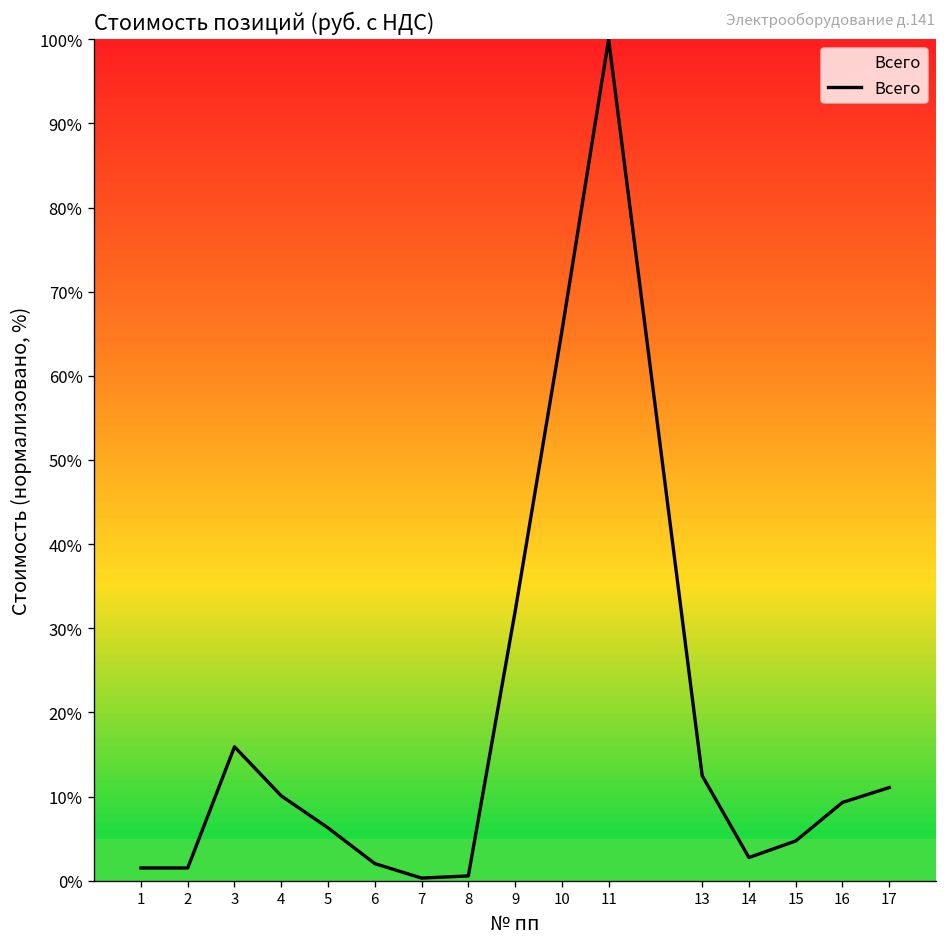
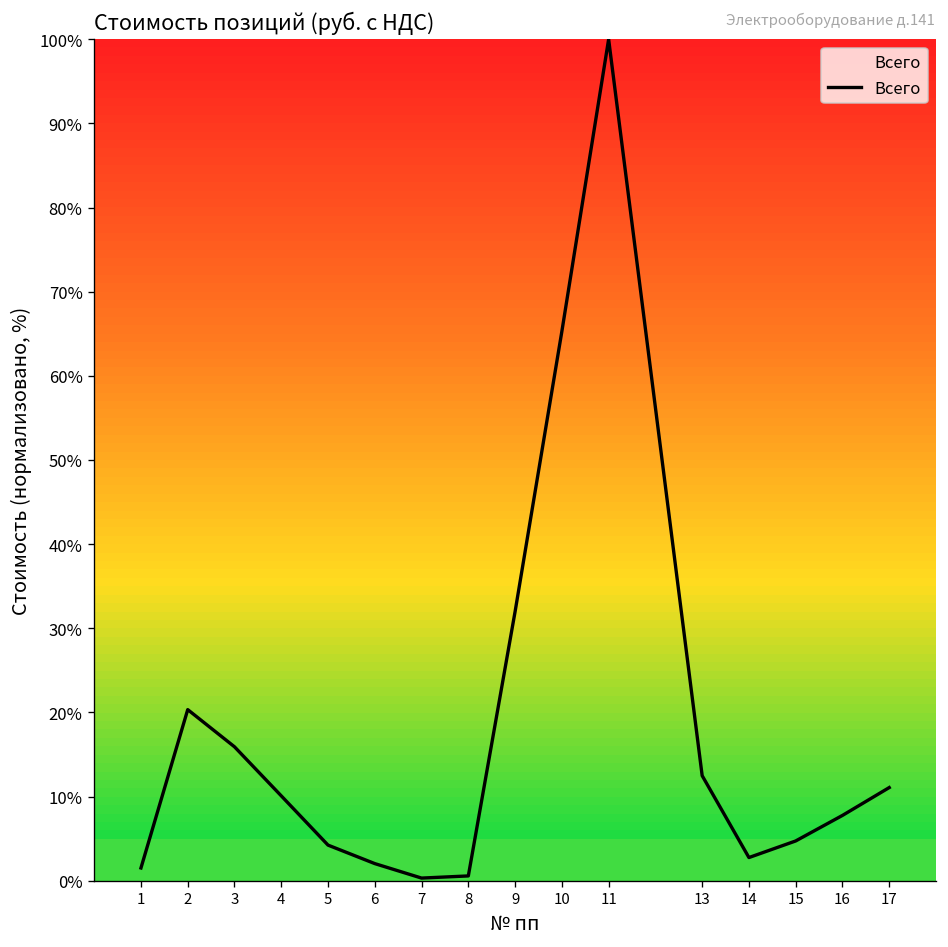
2: 2% -> 20%
5: 6% -> 4%
16: 9% -> 8%
